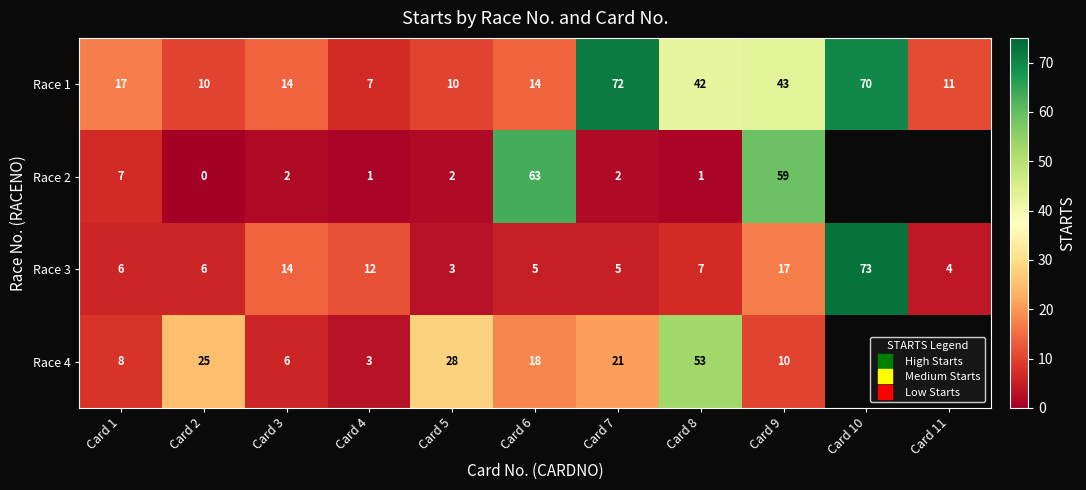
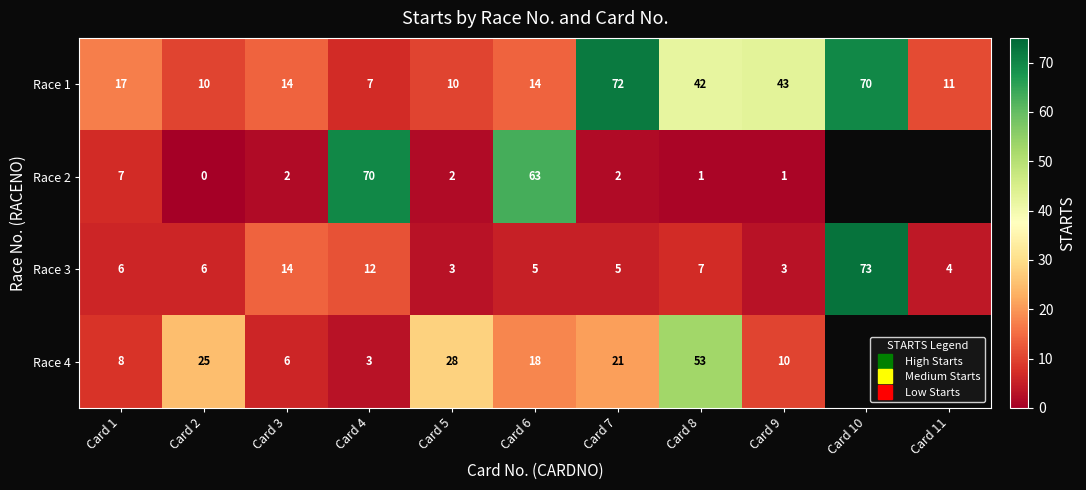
Race 2, Card 4: 1 -> 70
Race 2, Card 9: 59 -> 1
Race 3, Card 9: 17 -> 3
